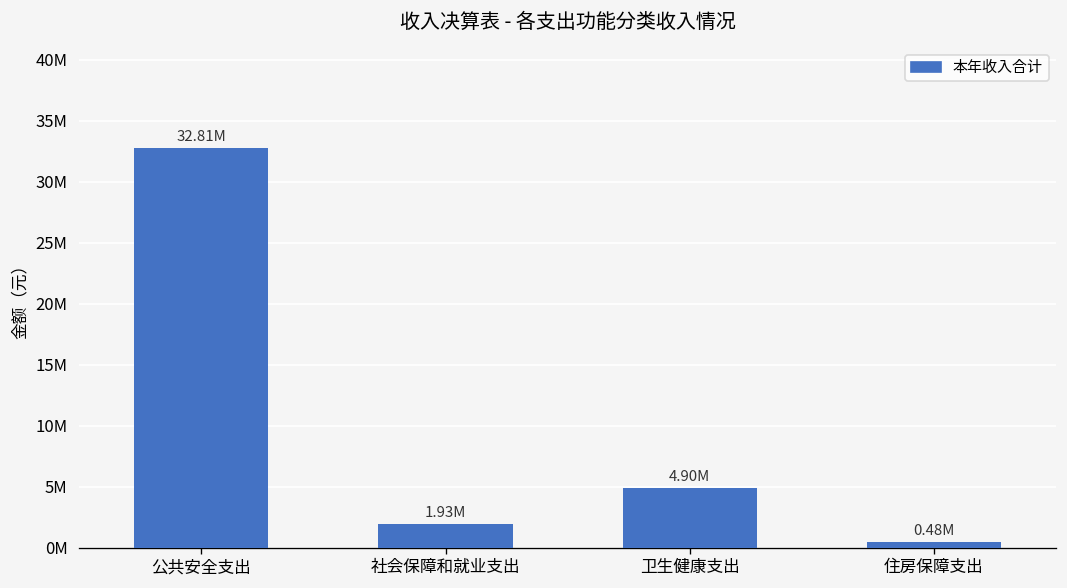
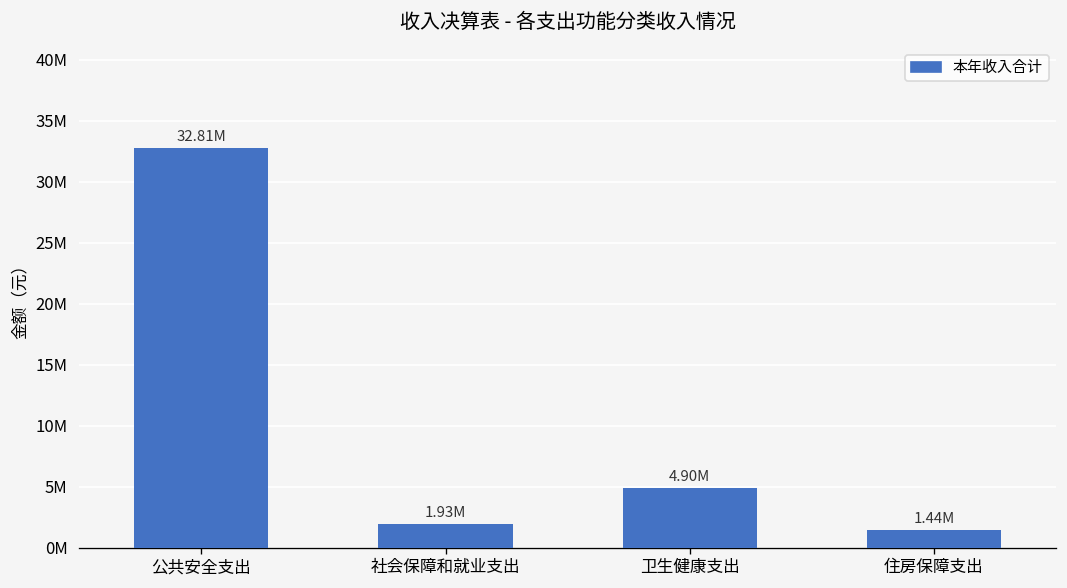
住房保障支出: 0.48M -> 1.44M
